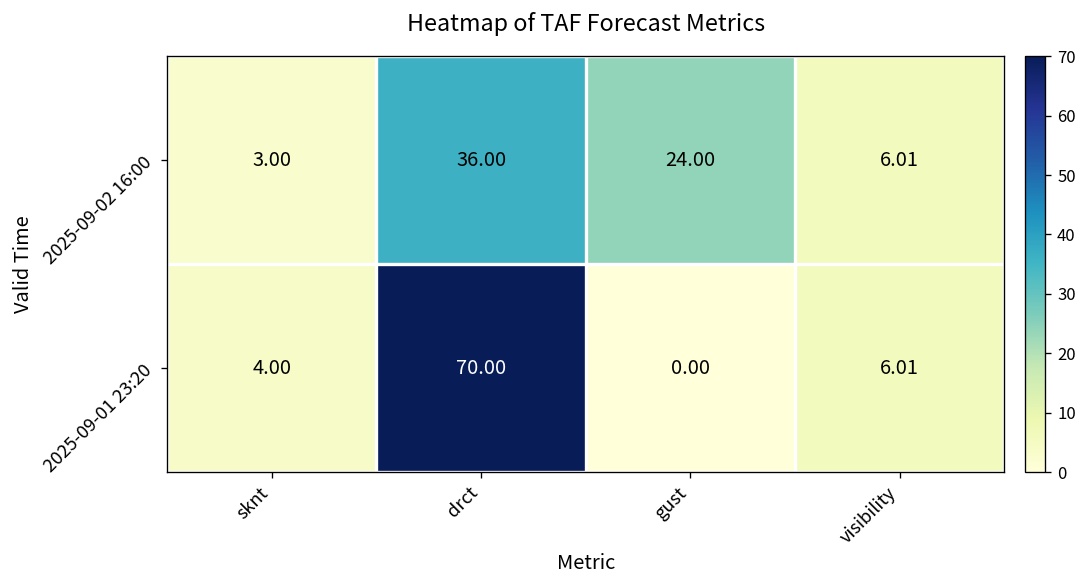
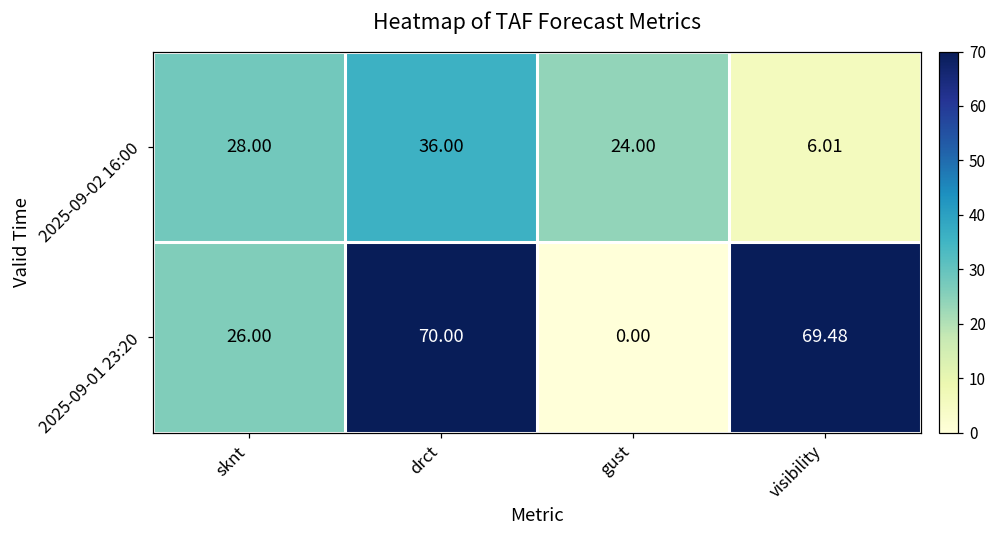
2025-09-02 16:00, sknt: 3.00 -> 28.00
2025-09-01 23:20, sknt: 4.00 -> 26.00
2025-09-01 23:20, visibility: 6.01 -> 69.48
